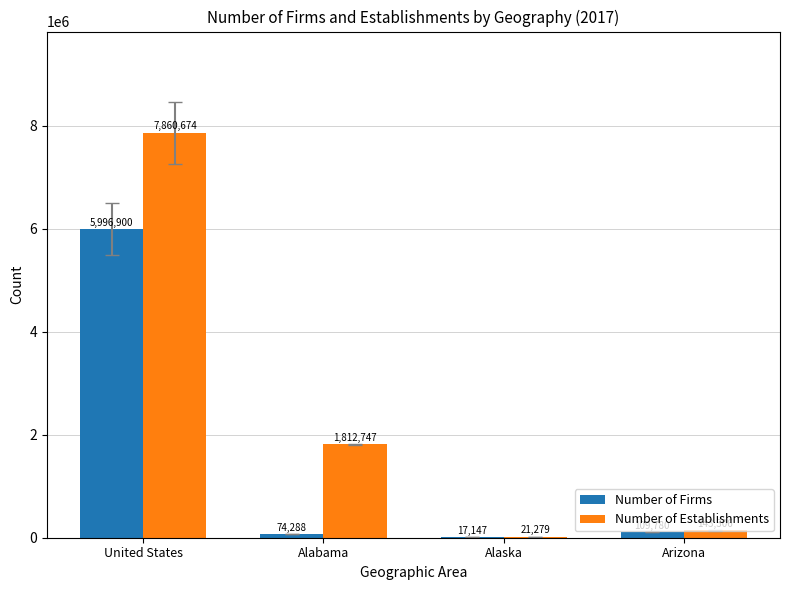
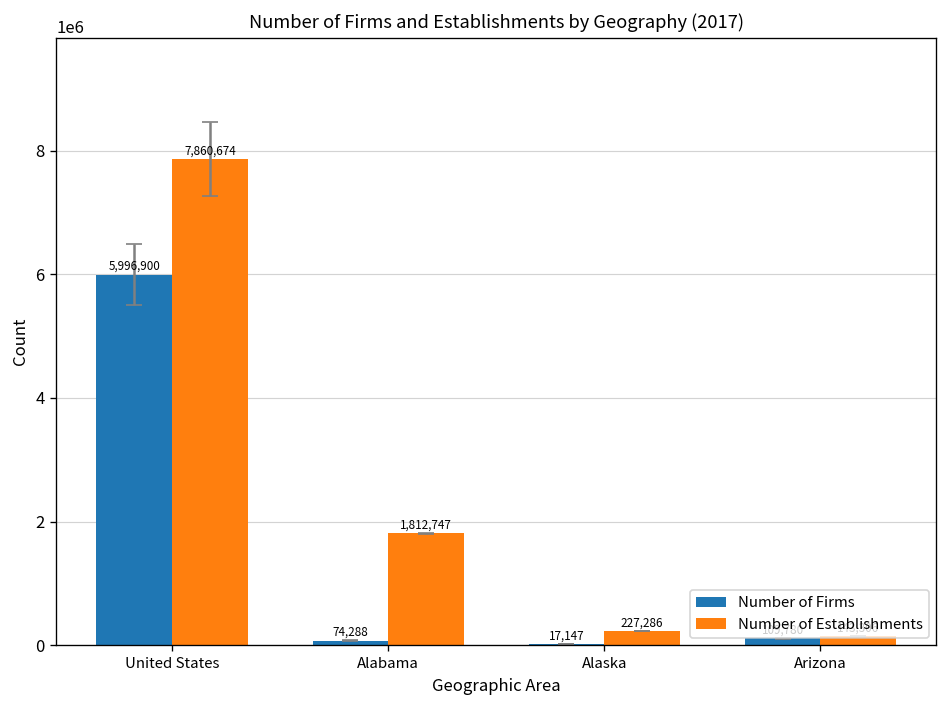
Number of Establishments, Alaska: 21,279 -> 227,286
